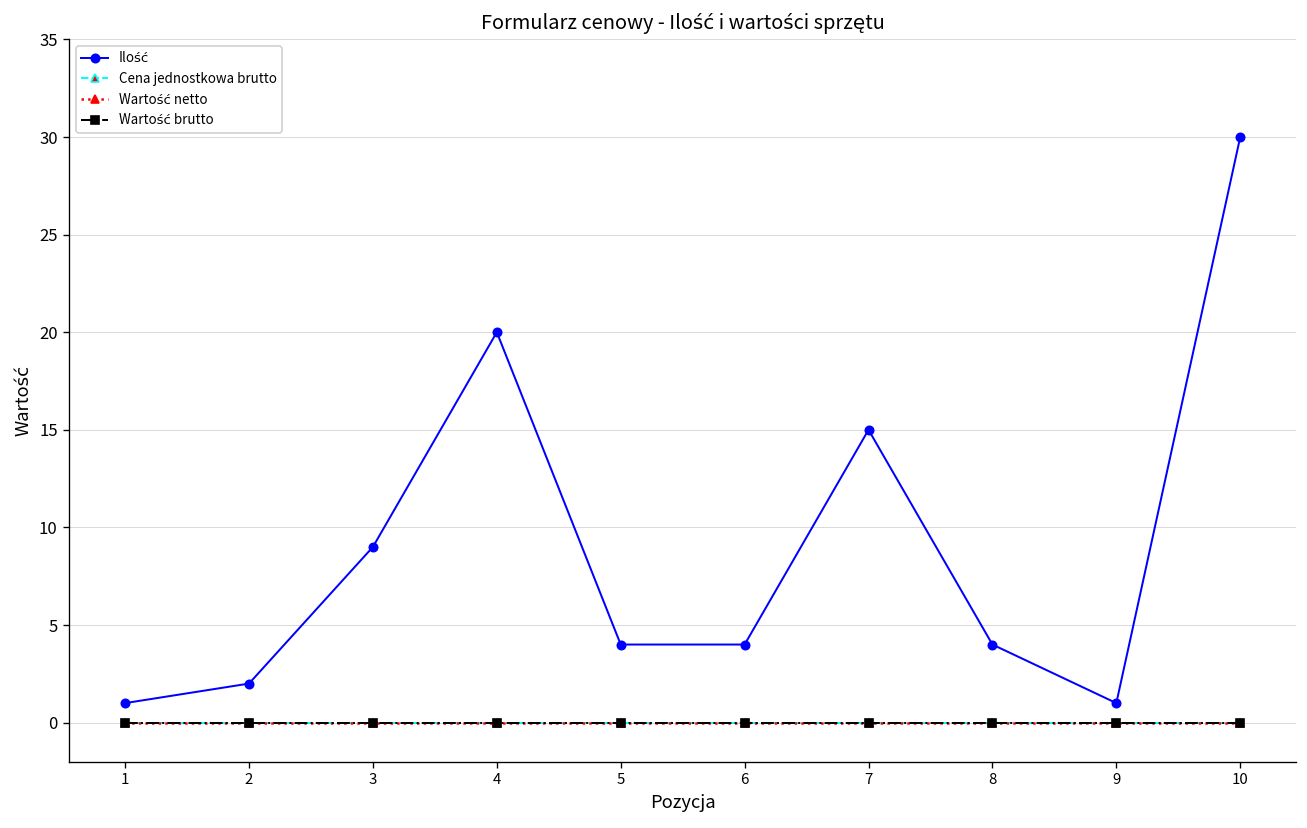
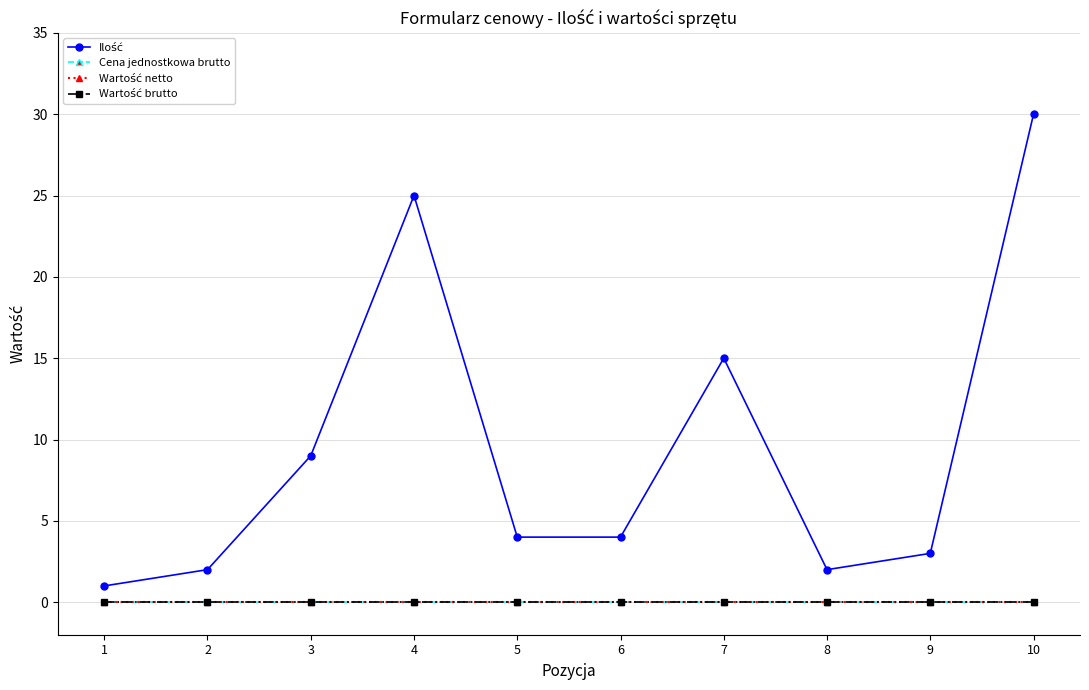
Ilość, 4: 20 -> 25
Ilość, 8: 4 -> 2
Ilość, 9: 1 -> 3
